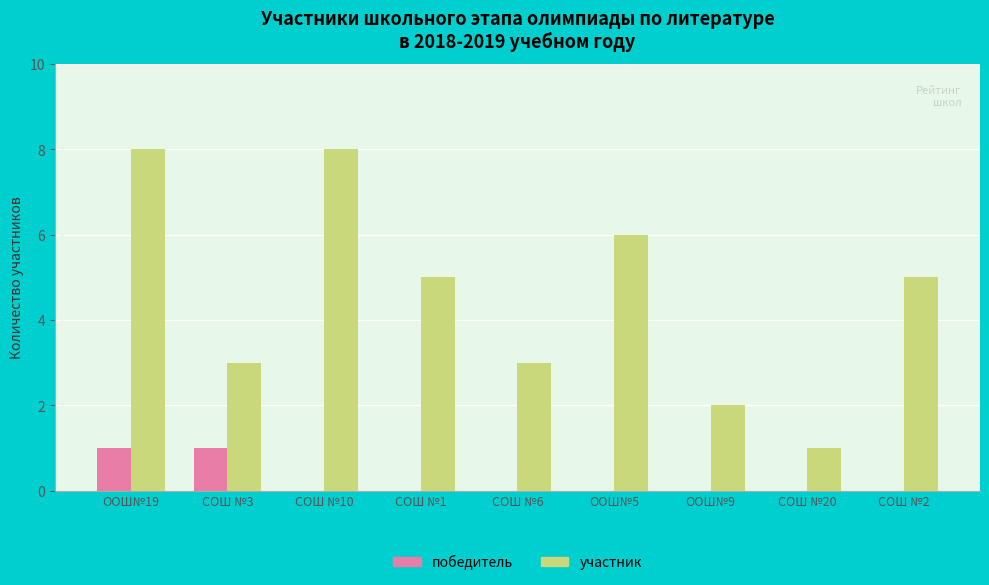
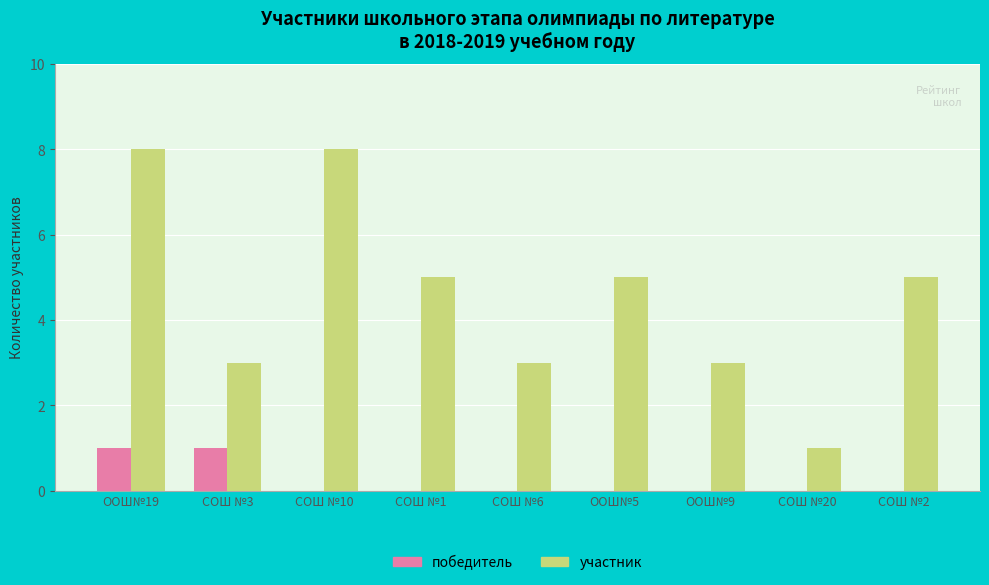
участник, ООШ№5: 6 -> 5
участник, ООШ№9: 2 -> 3
